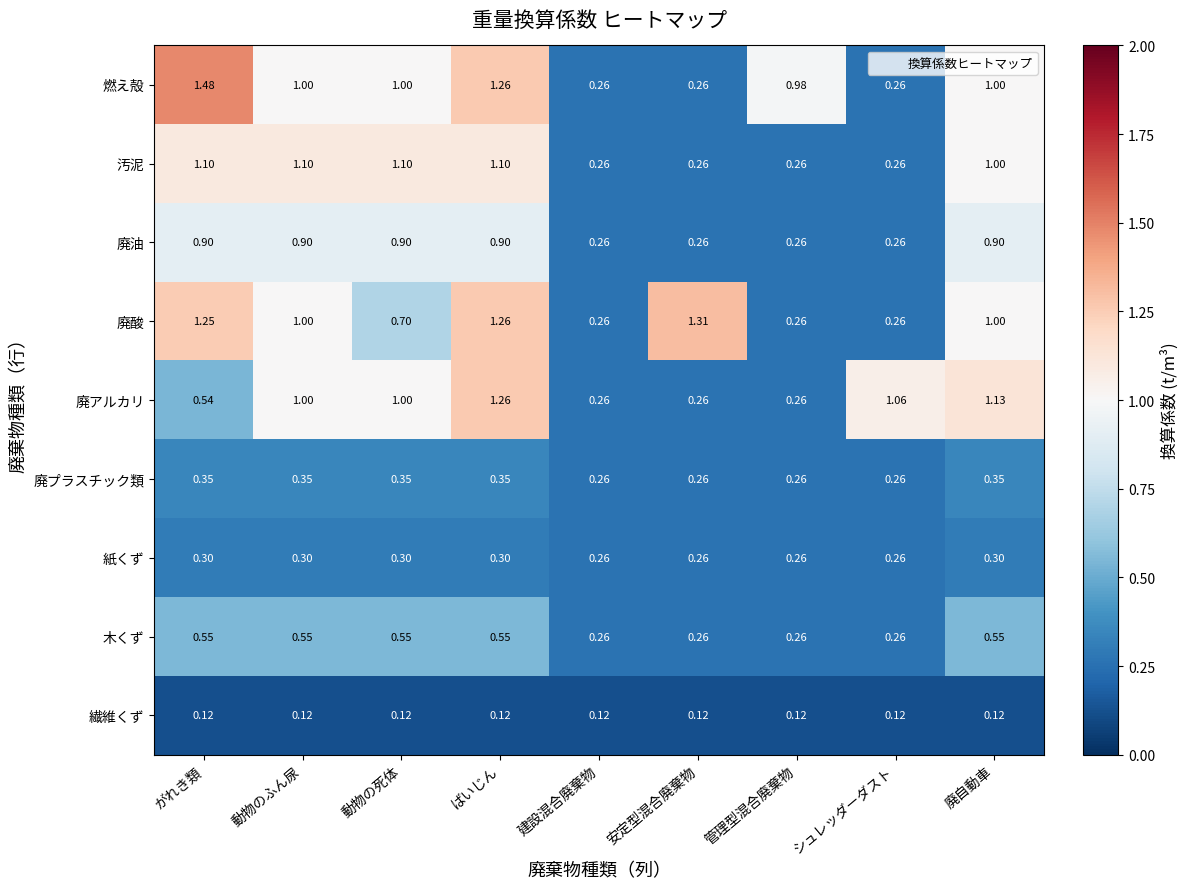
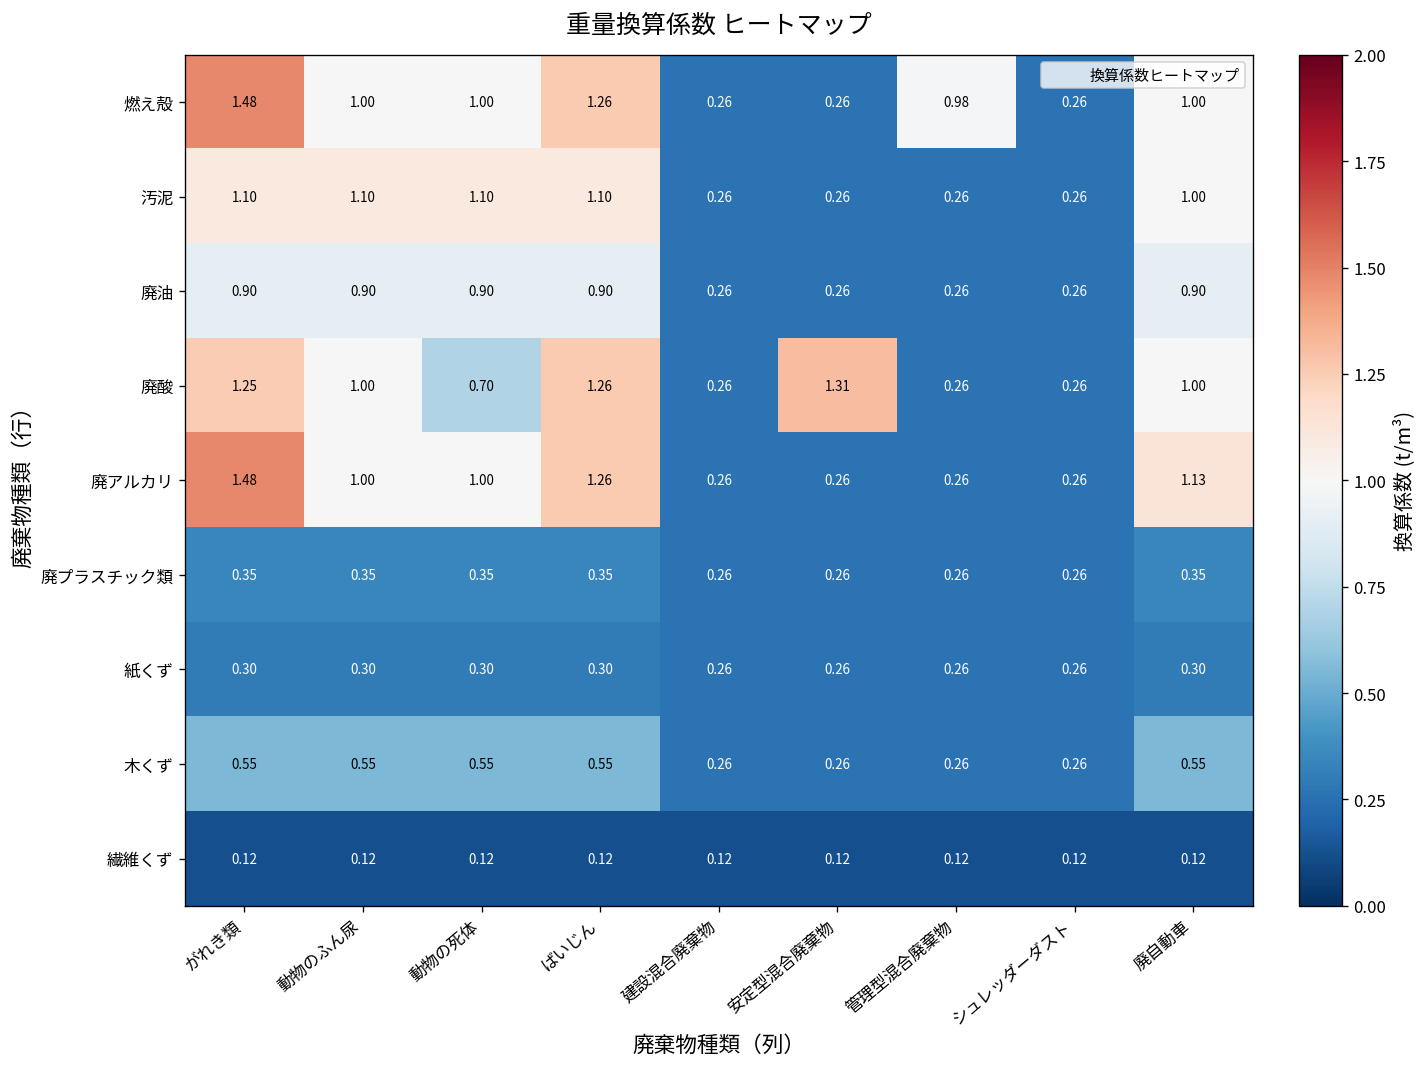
廃アルカリ, がれき類: 0.54 -> 1.48
廃アルカリ, シュレッダーダスト: 1.06 -> 0.26
